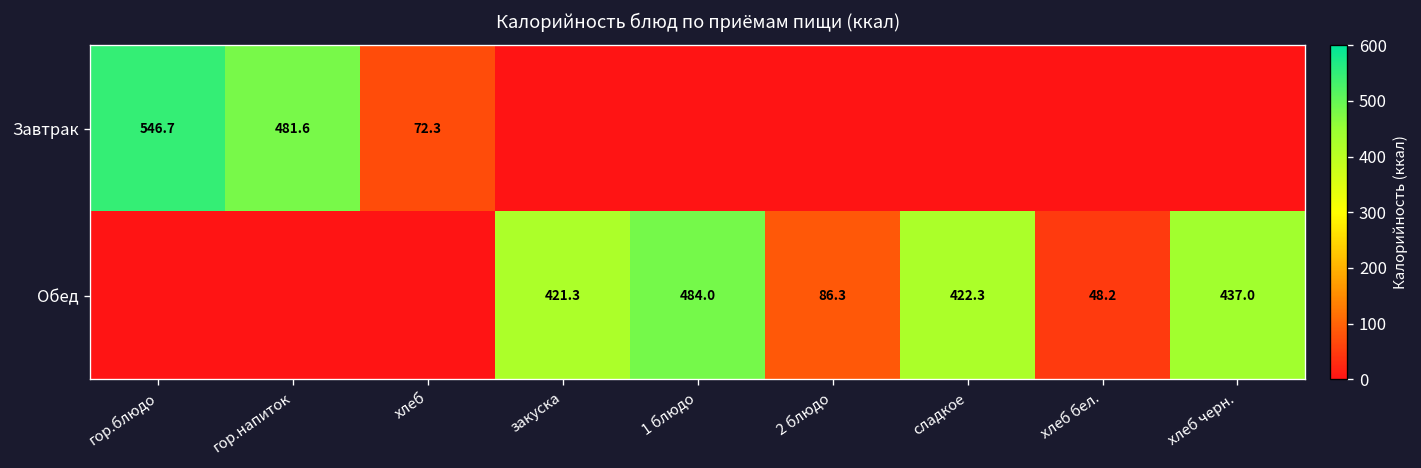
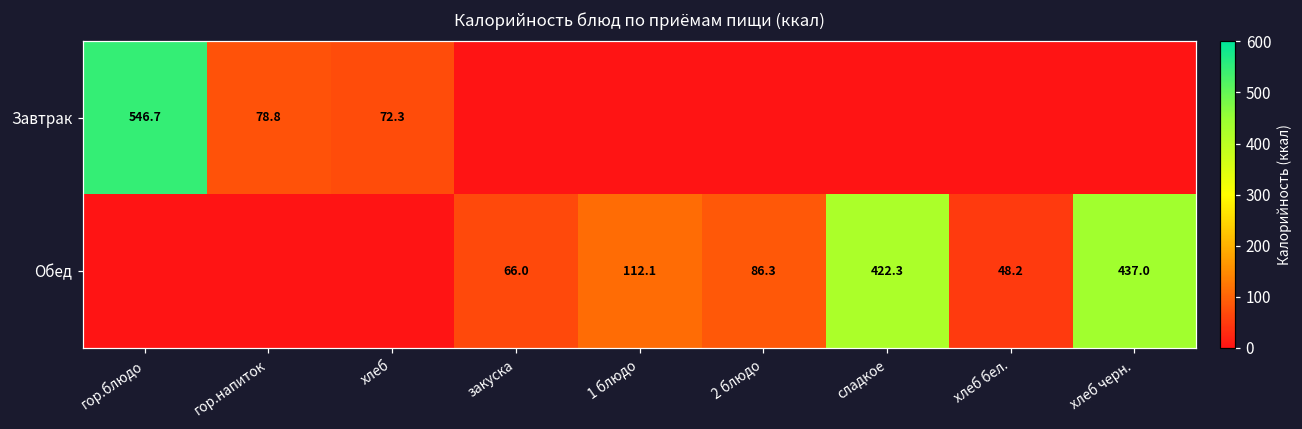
Завтрак, гор.напиток: 481.6 -> 78.8
Обед, закуска: 421.3 -> 66.0
Обед, 1 блюдо: 484.0 -> 112.1
